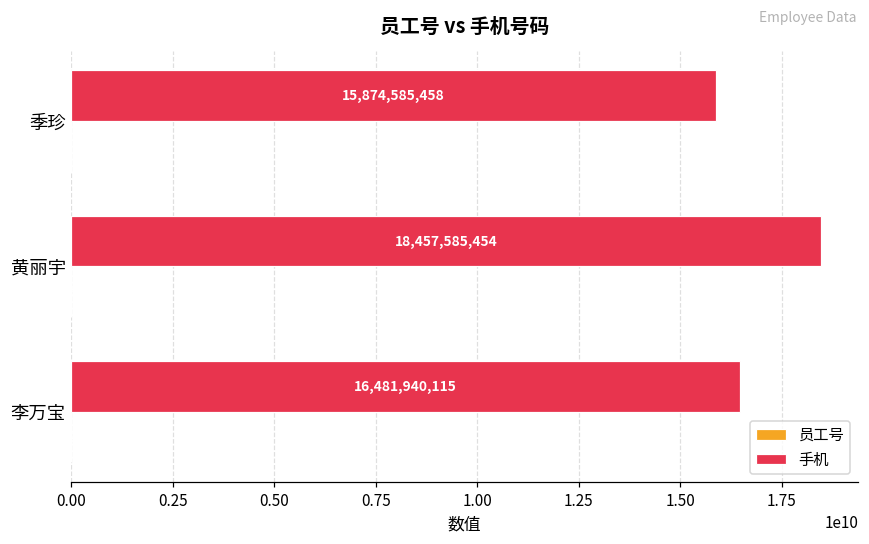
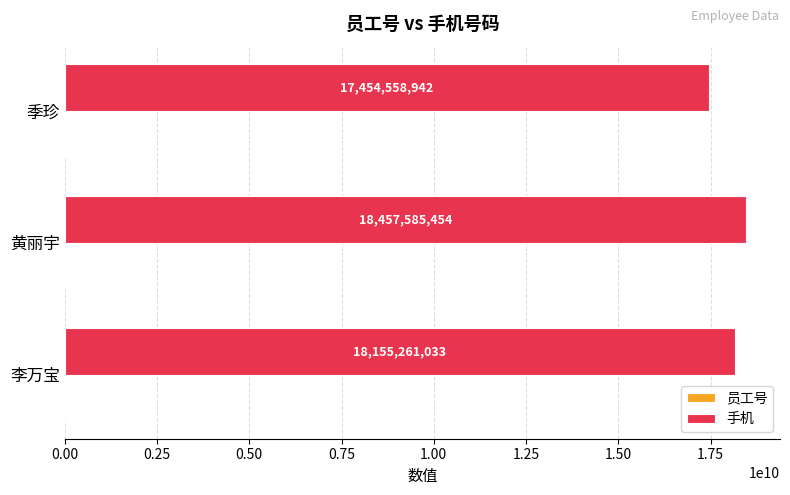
手机, 季珍: 15,874,585,458 -> 17,454,558,942
手机, 李万宝: 16,481,940,115 -> 18,155,261,033
